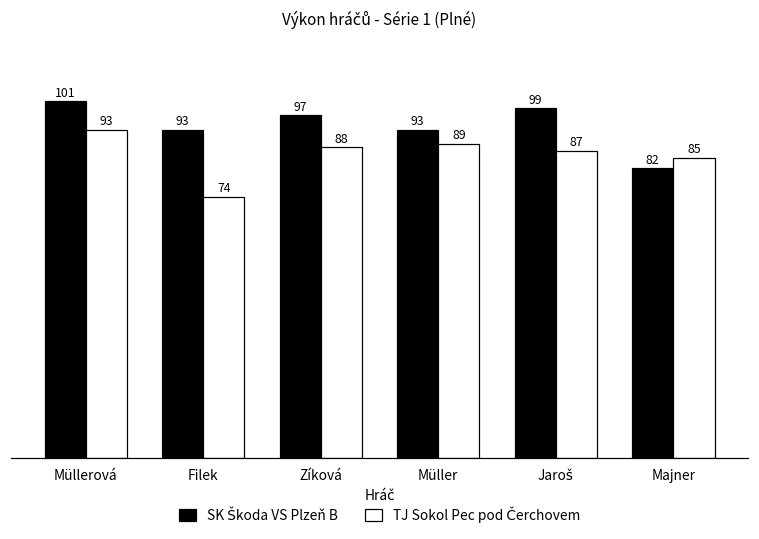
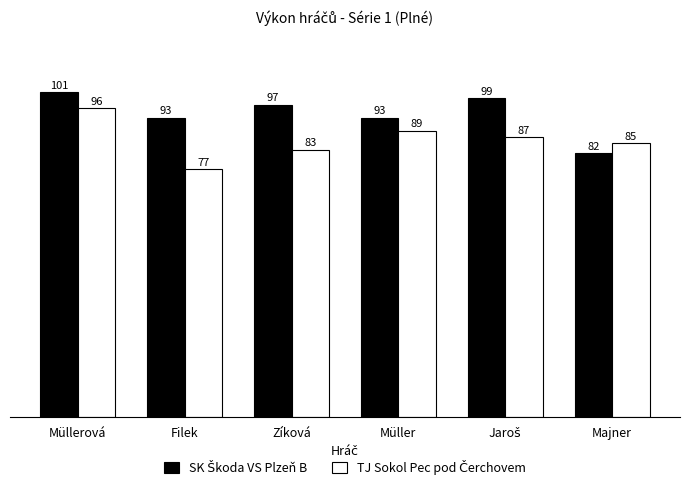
TJ Sokol Pec pod Čerchovem, Müllerová: 93 -> 96
TJ Sokol Pec pod Čerchovem, Filek: 74 -> 77
TJ Sokol Pec pod Čerchovem, Zíková: 88 -> 83
